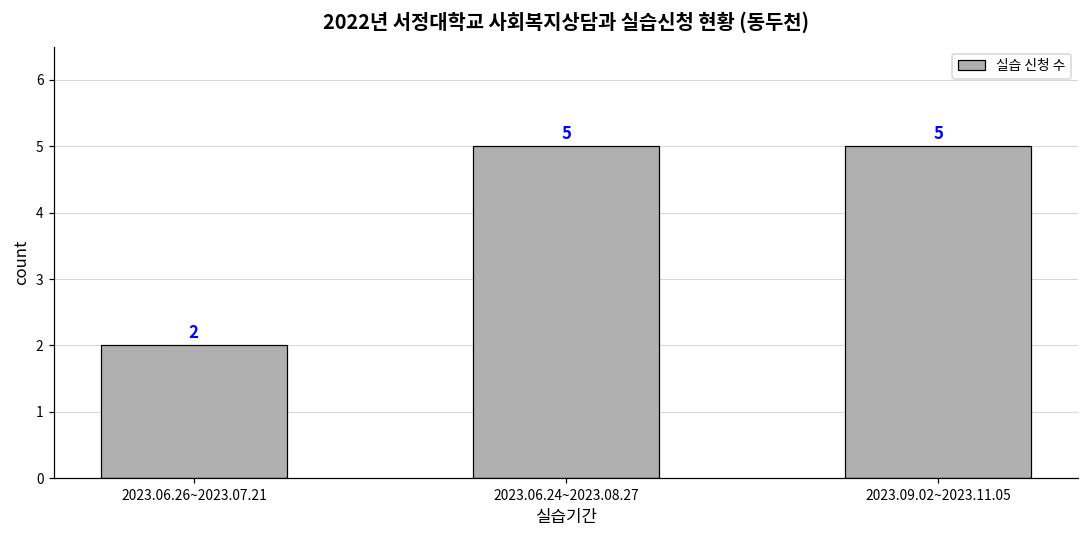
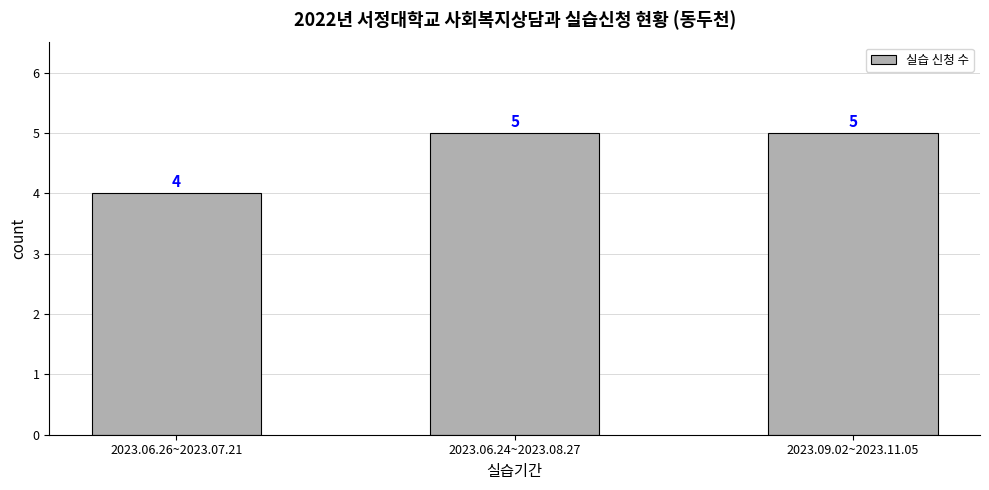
2023.06.26~2023.07.21: 2 -> 4
